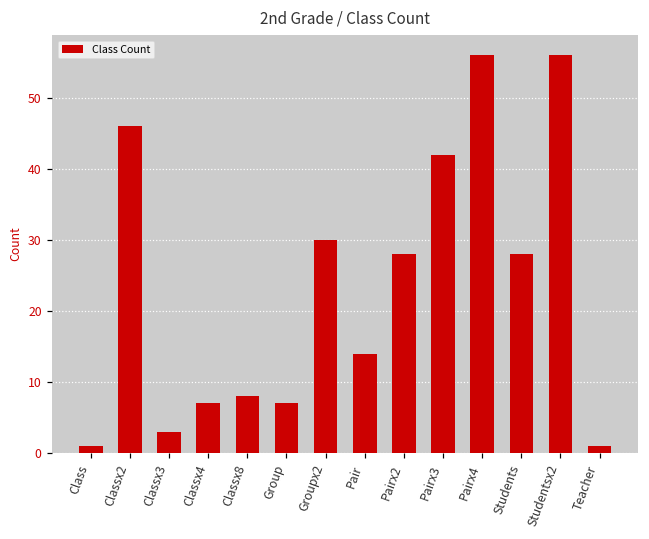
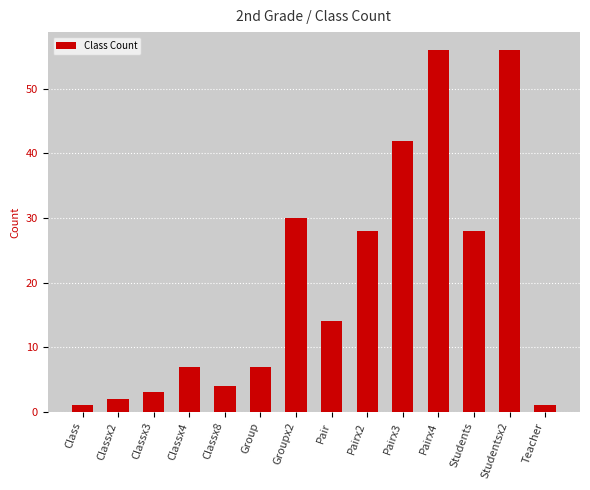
Classx2: 46 -> 2
Classx8: 8 -> 4
